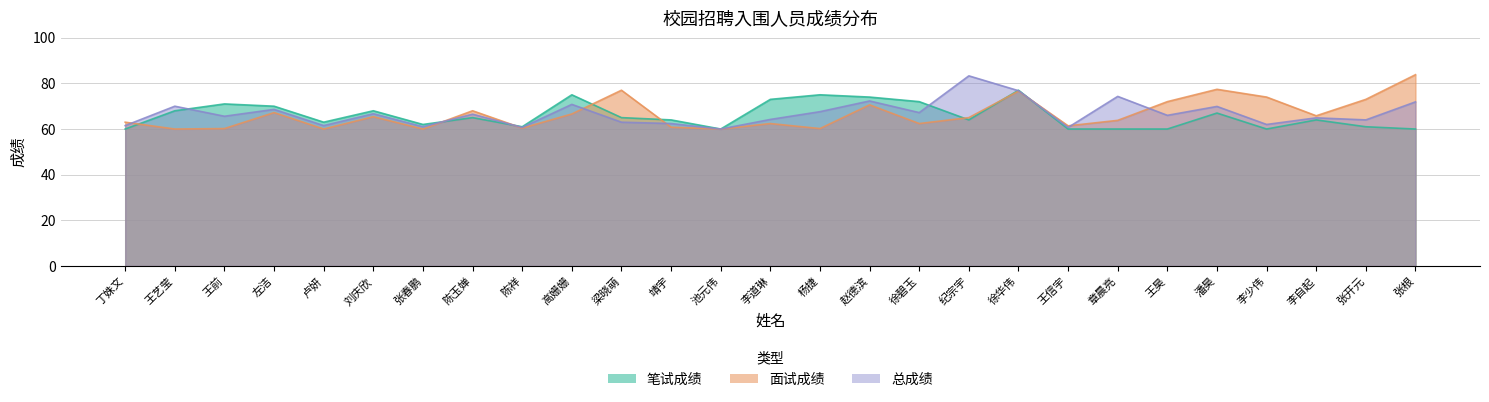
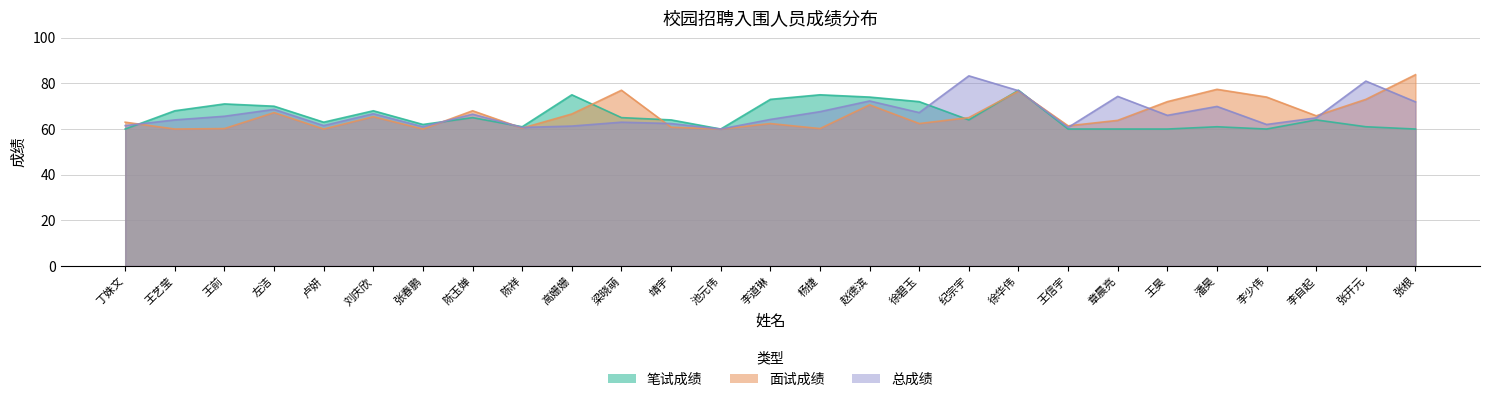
总成绩, 王艺莹: 70 -> 64
总成绩, 高姗姗: 71 -> 61
笔试成绩, 潘昊: 67 -> 61
总成绩, 张开元: 64 -> 81
